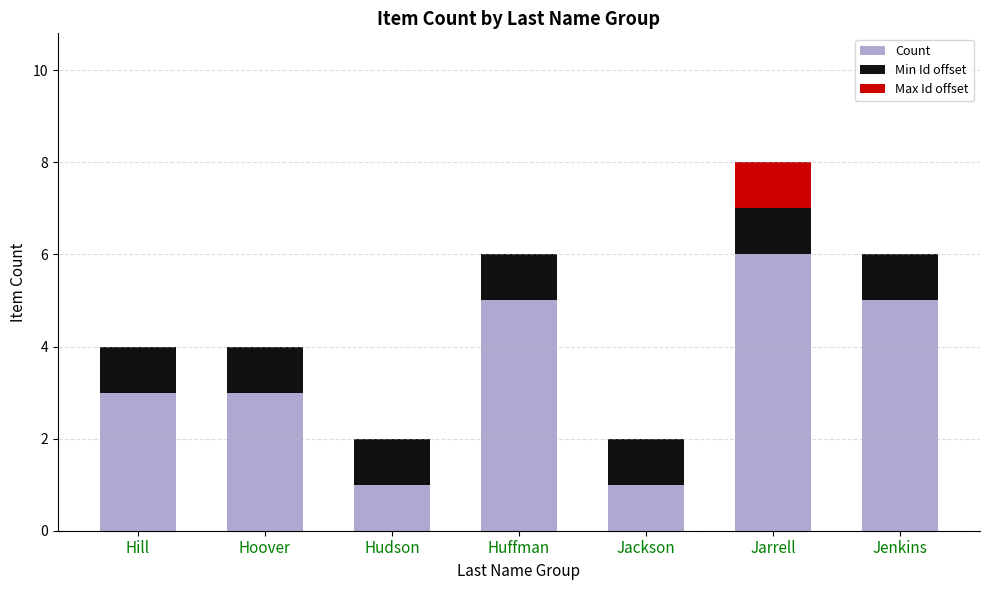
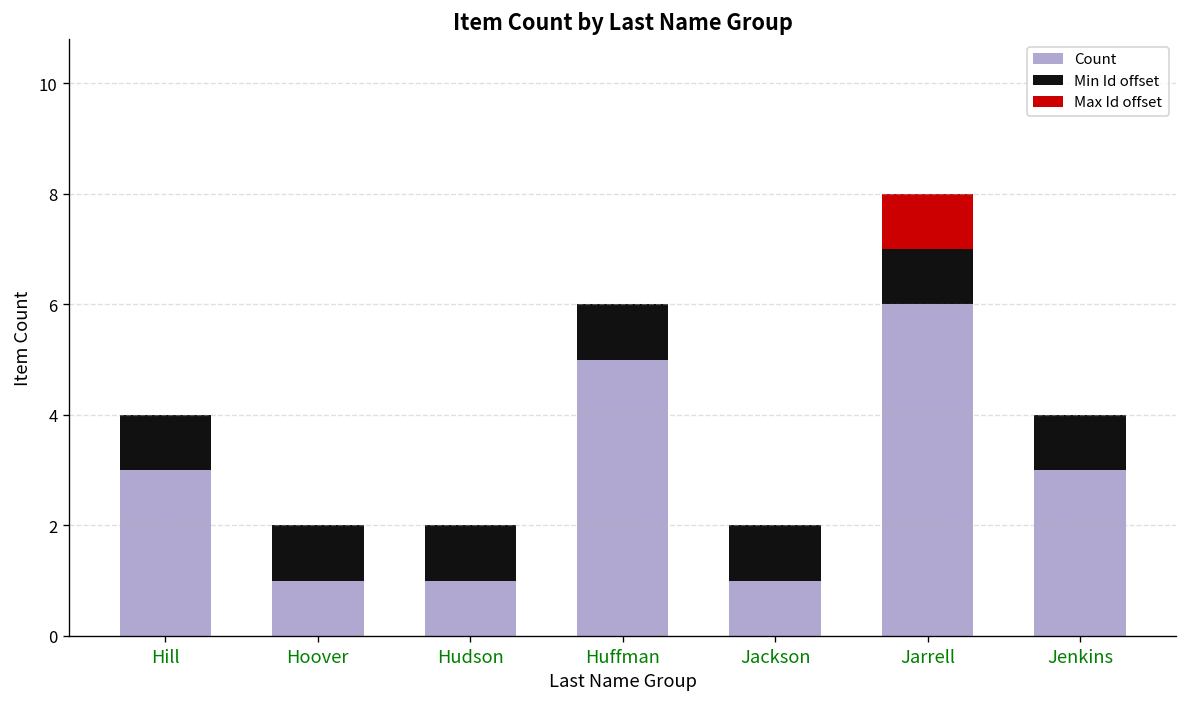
Count, Hoover: 3 -> 1
Count, Jenkins: 5 -> 3
